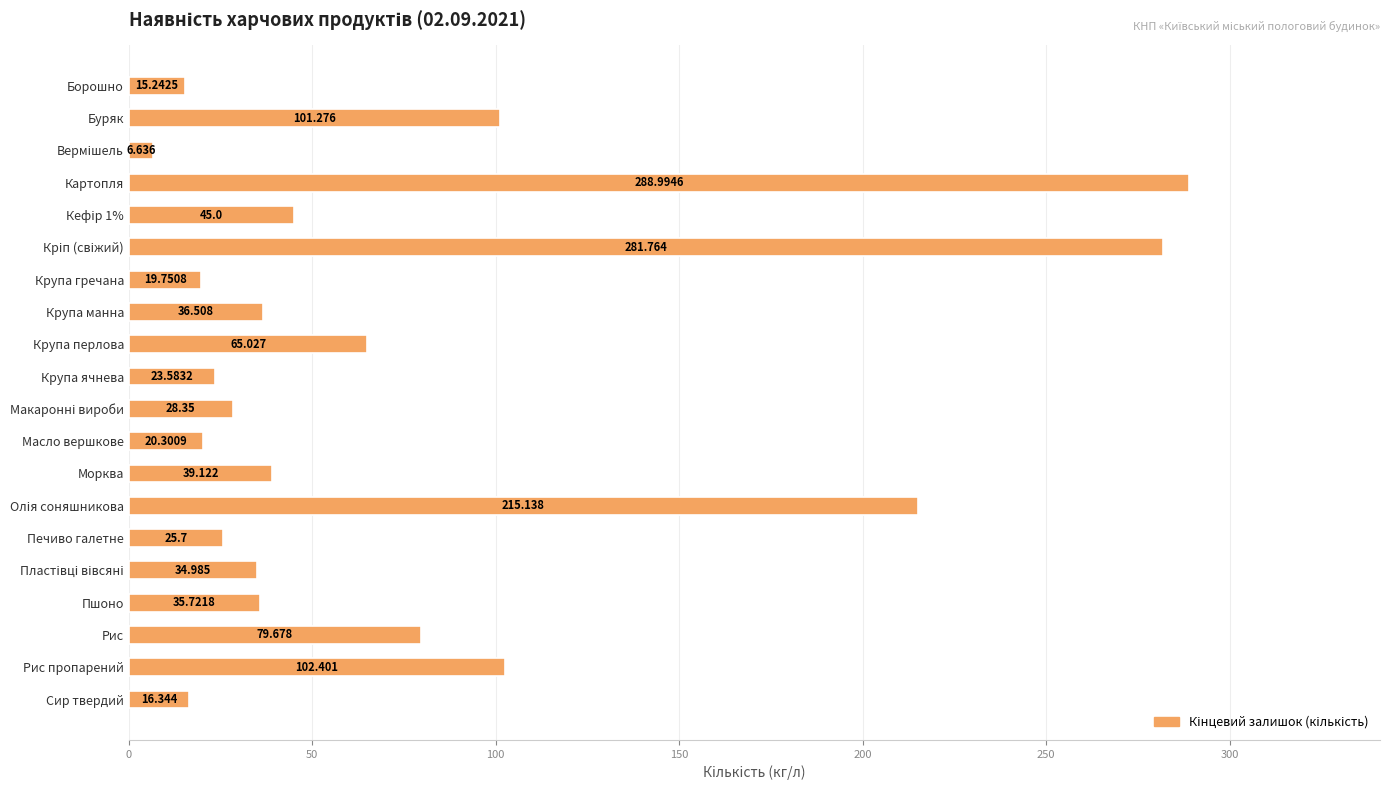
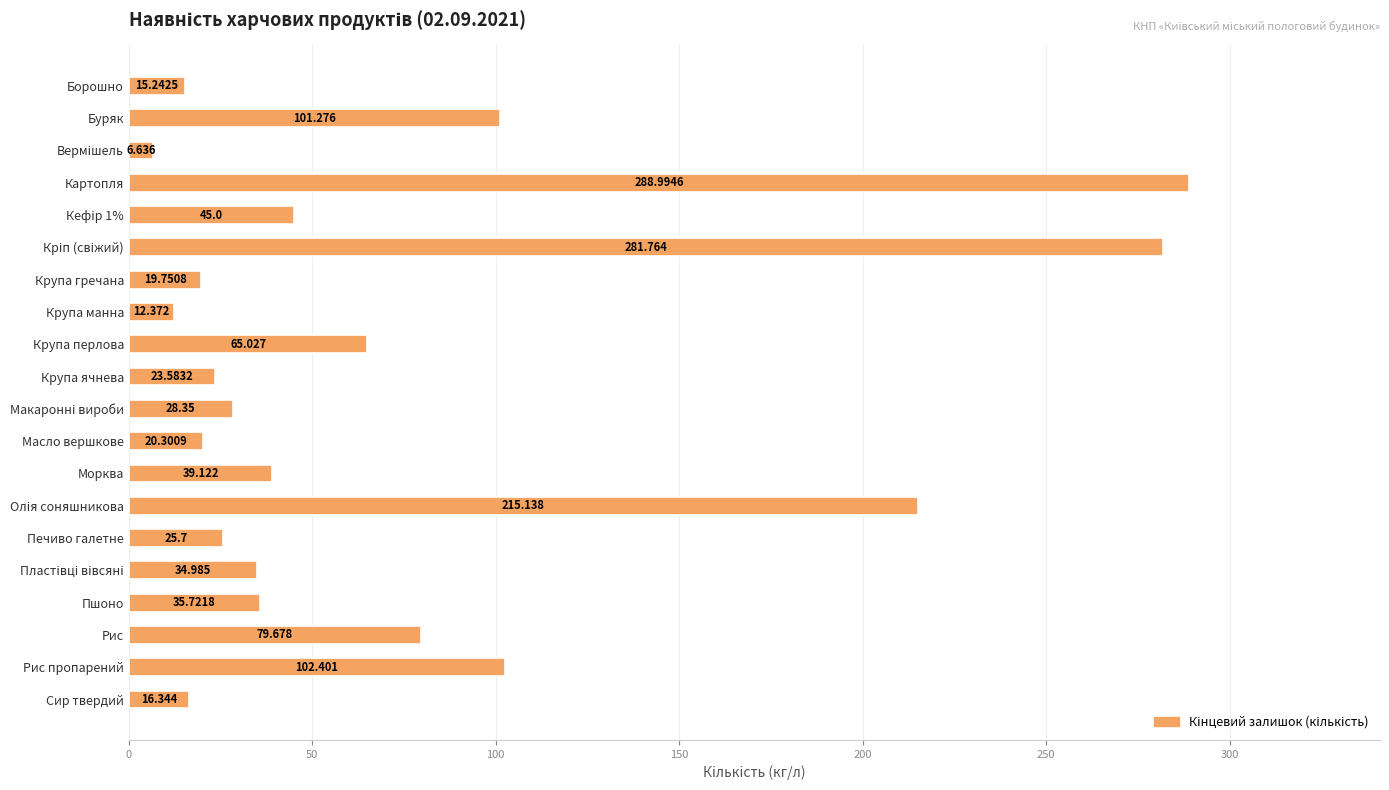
Крупа манна: 36.508 -> 12.372
